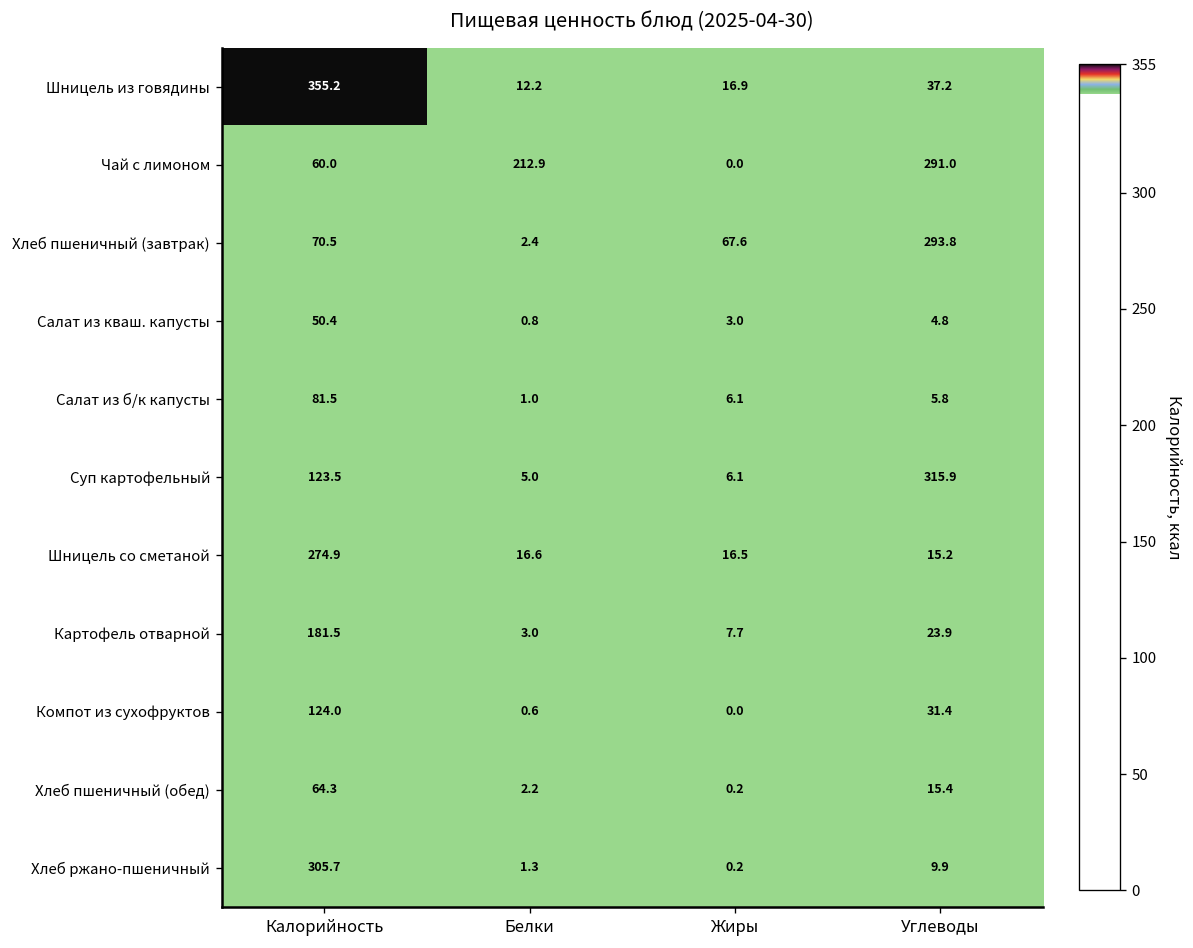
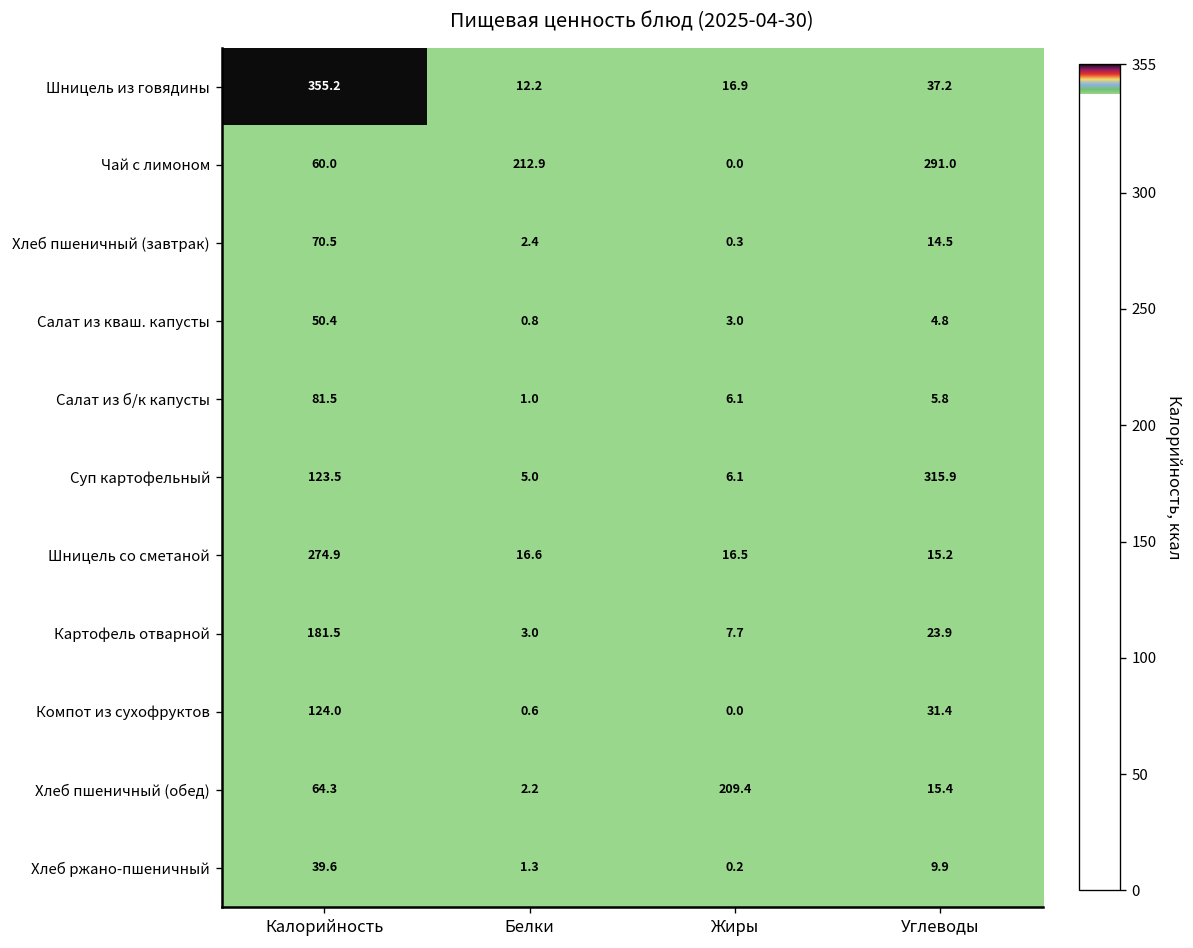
Хлеб пшеничный (завтрак), Жиры: 67.6 -> 0.3
Хлеб пшеничный (завтрак), Углеводы: 293.8 -> 14.5
Хлеб пшеничный (обед), Жиры: 0.2 -> 209.4
Хлеб ржано-пшеничный, Калорийность: 305.7 -> 39.6
